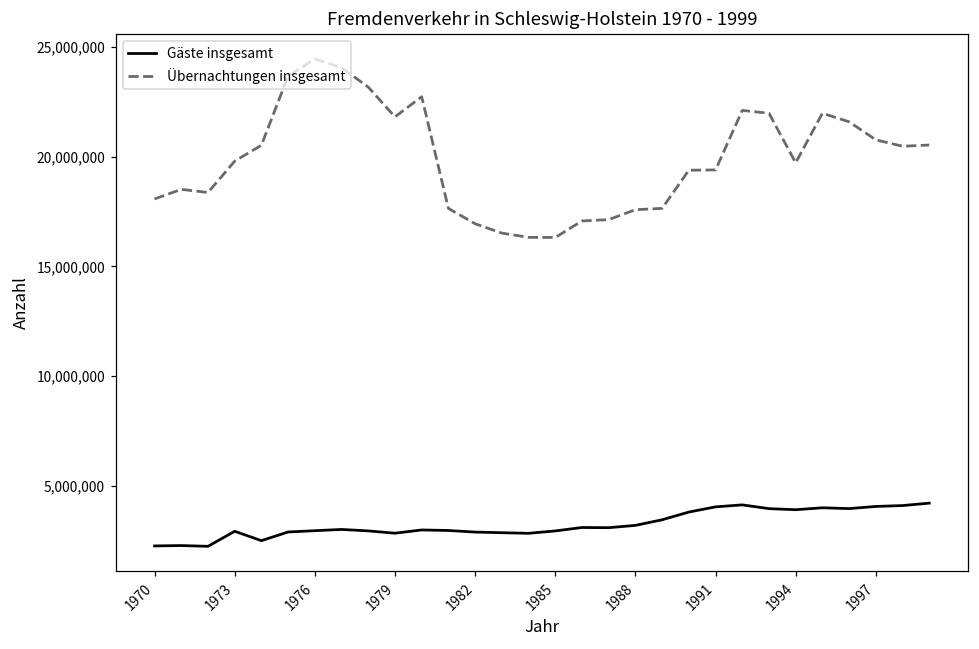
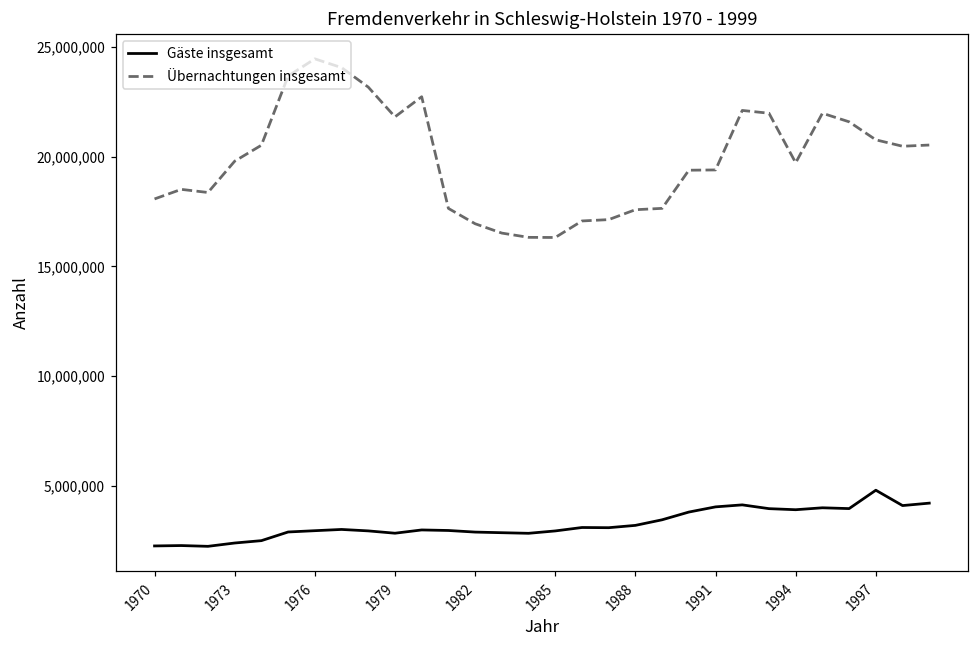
Gäste insgesamt, 1973: 2,900,000 -> 2,400,000
Gäste insgesamt, 1997: 4,100,000 -> 4,800,000
